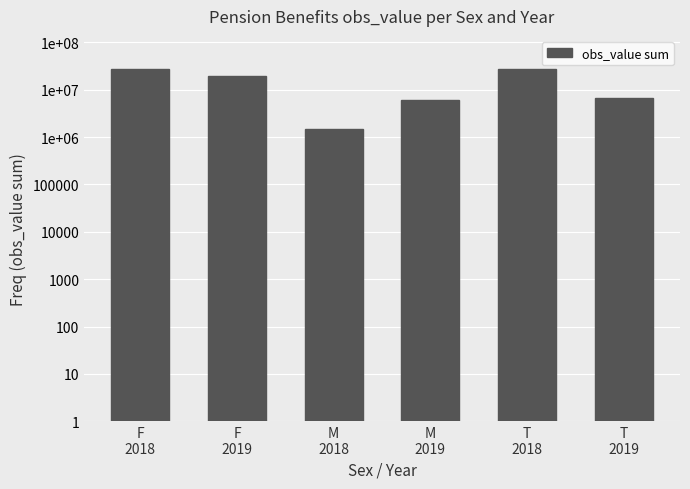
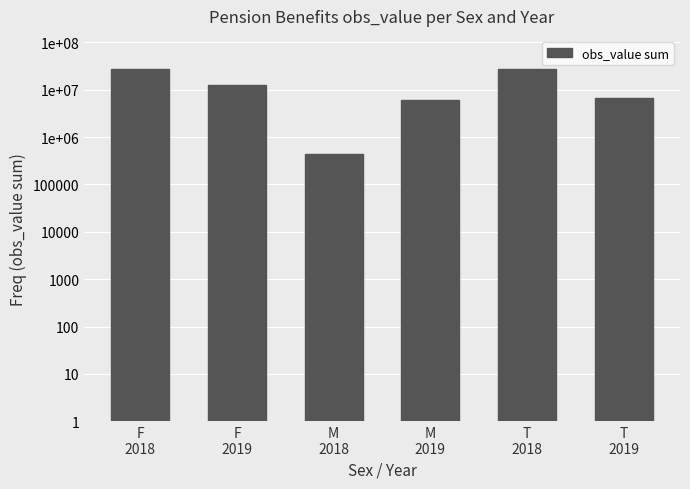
F 2019: 19000000 -> 13000000
M 2018: 1500000 -> 400000
